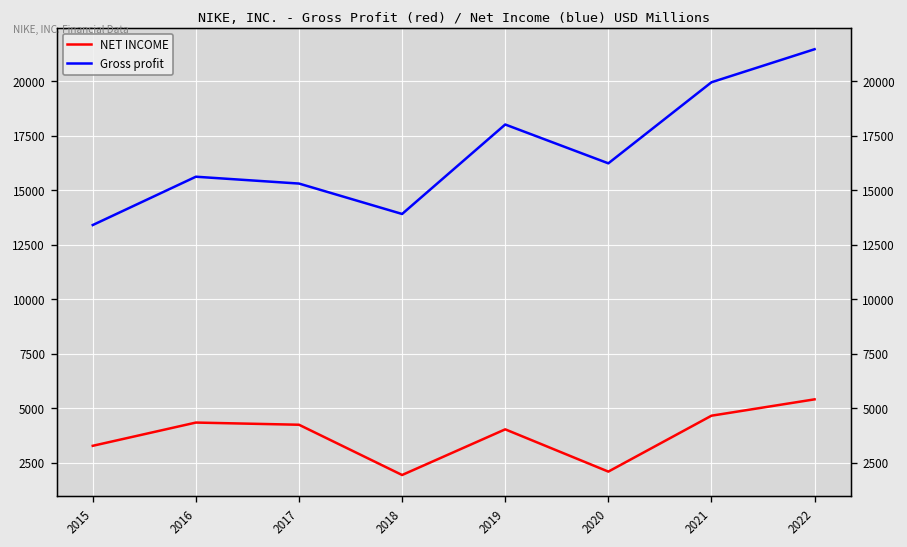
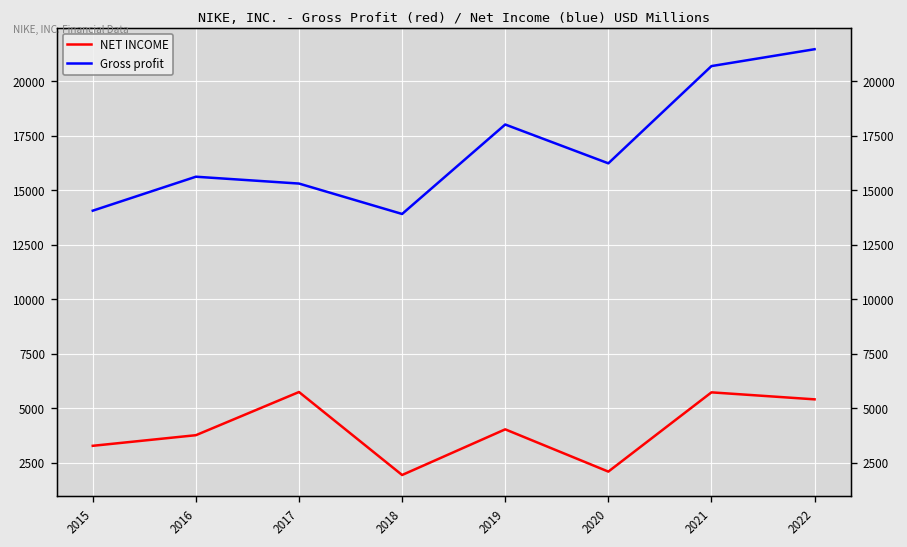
Gross profit, 2015: 13400 -> 14100
NET INCOME, 2016: 4300 -> 3800
NET INCOME, 2017: 4200 -> 5700
NET INCOME, 2021: 4700 -> 5700
Gross profit, 2021: 20000 -> 20700
